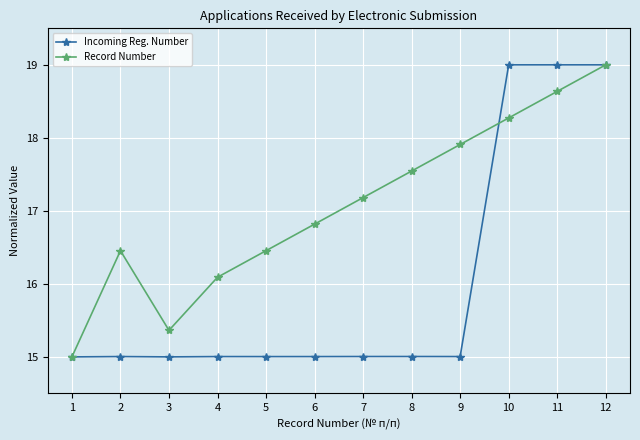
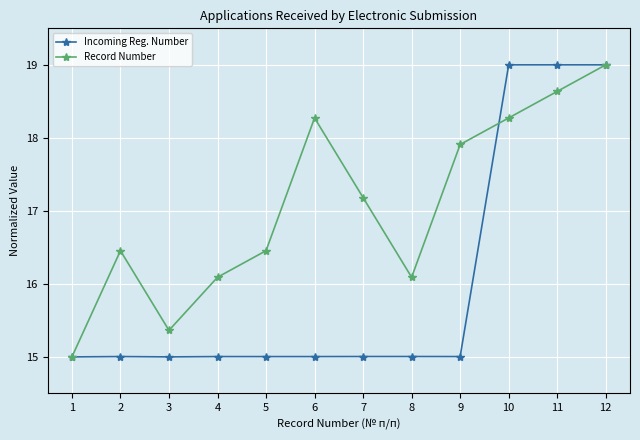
Record Number, 6: 16.8 -> 18.3
Record Number, 8: 17.5 -> 16.1
